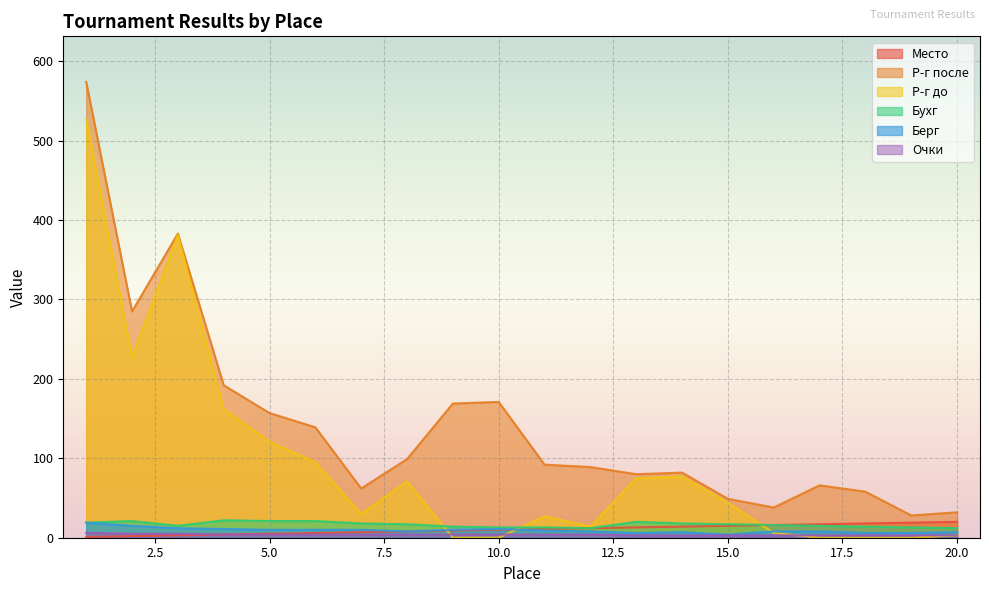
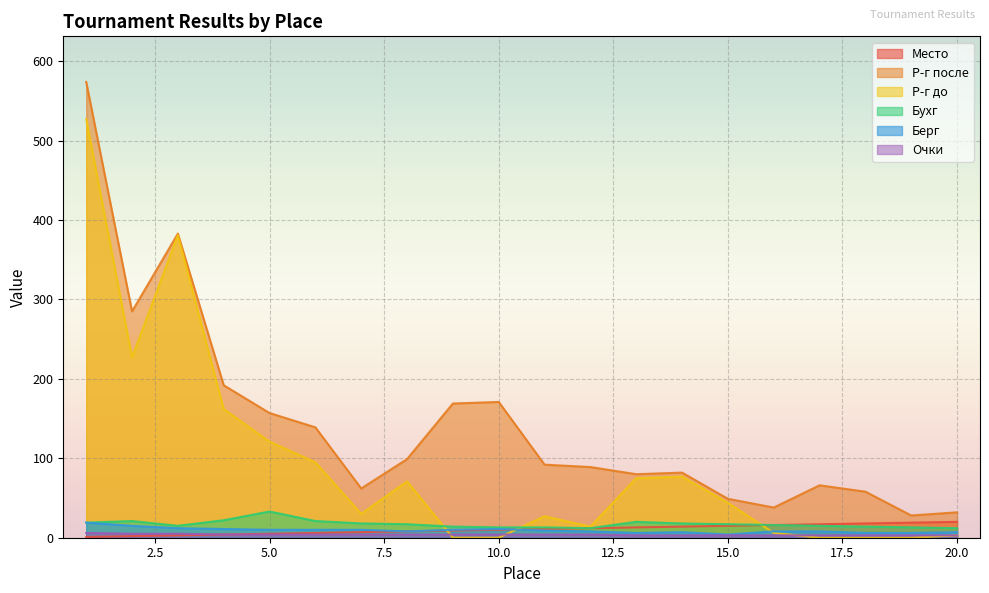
Бухг, 5.0: 20 -> 30
